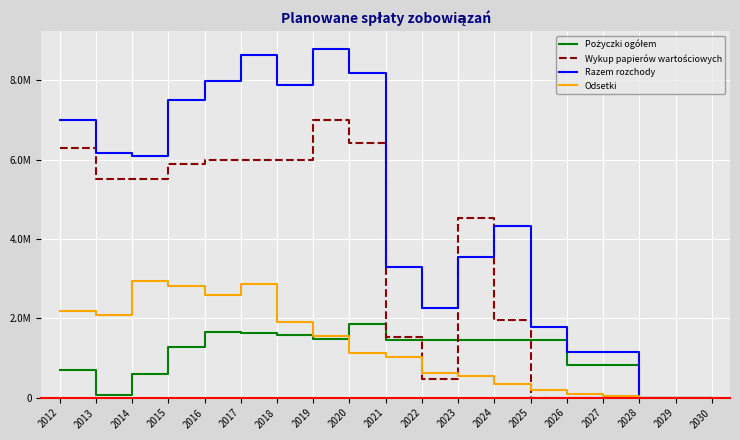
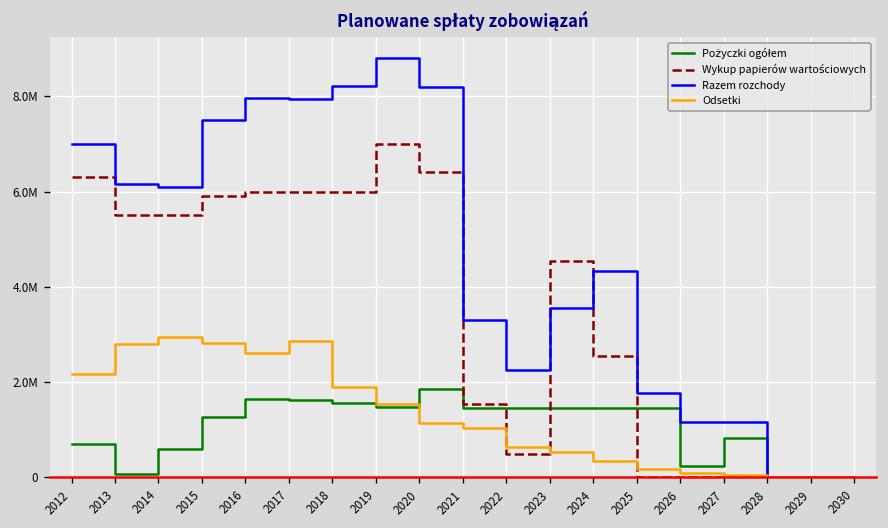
Odsetki, 2013: 2100000 -> 2800000
Razem rozchody, 2017: 8600000 -> 7900000
Razem rozchody, 2018: 7900000 -> 8200000
Wykup papierów wartościowych, 2024: 2000000 -> 2600000
Pożyczki ogółem, 2026: 800000 -> 200000
